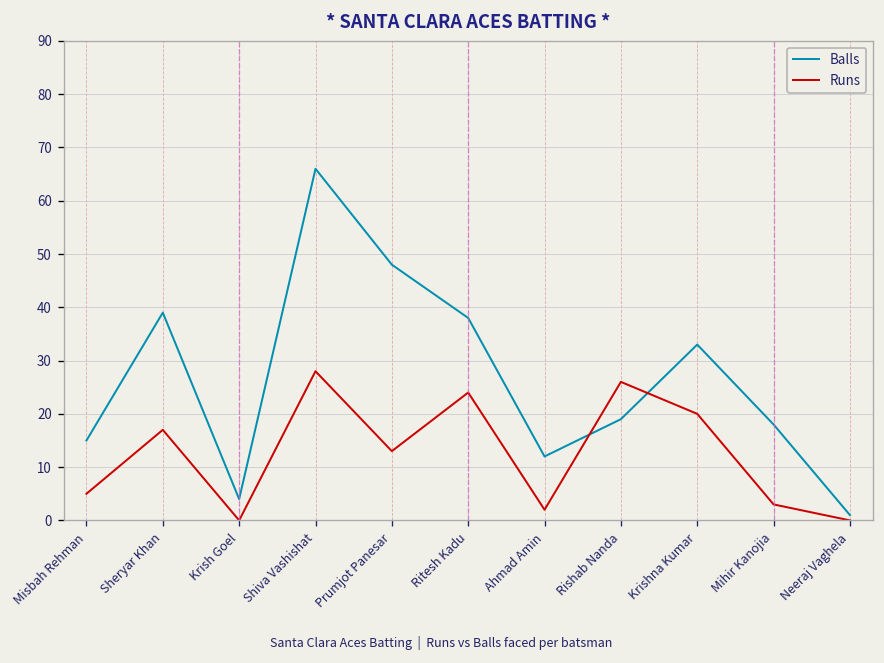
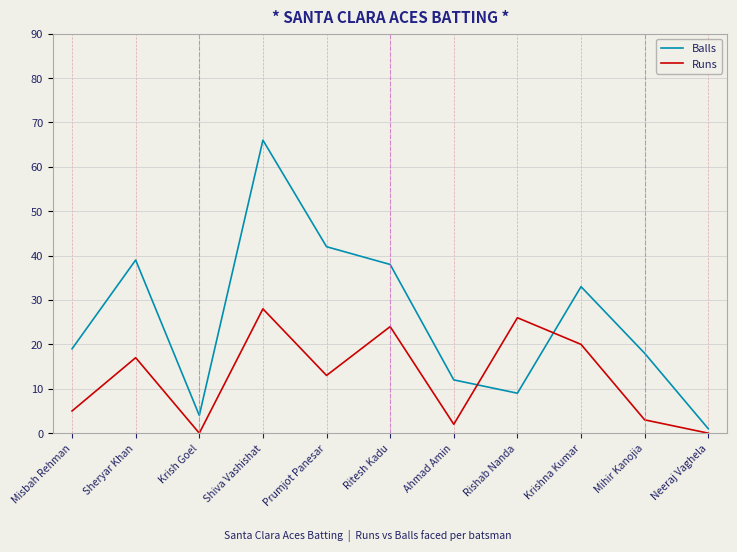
Balls, Misbah Rehman: 15 -> 19
Balls, Prumjot Panesar: 48 -> 42
Balls, Rishab Nanda: 19 -> 9
